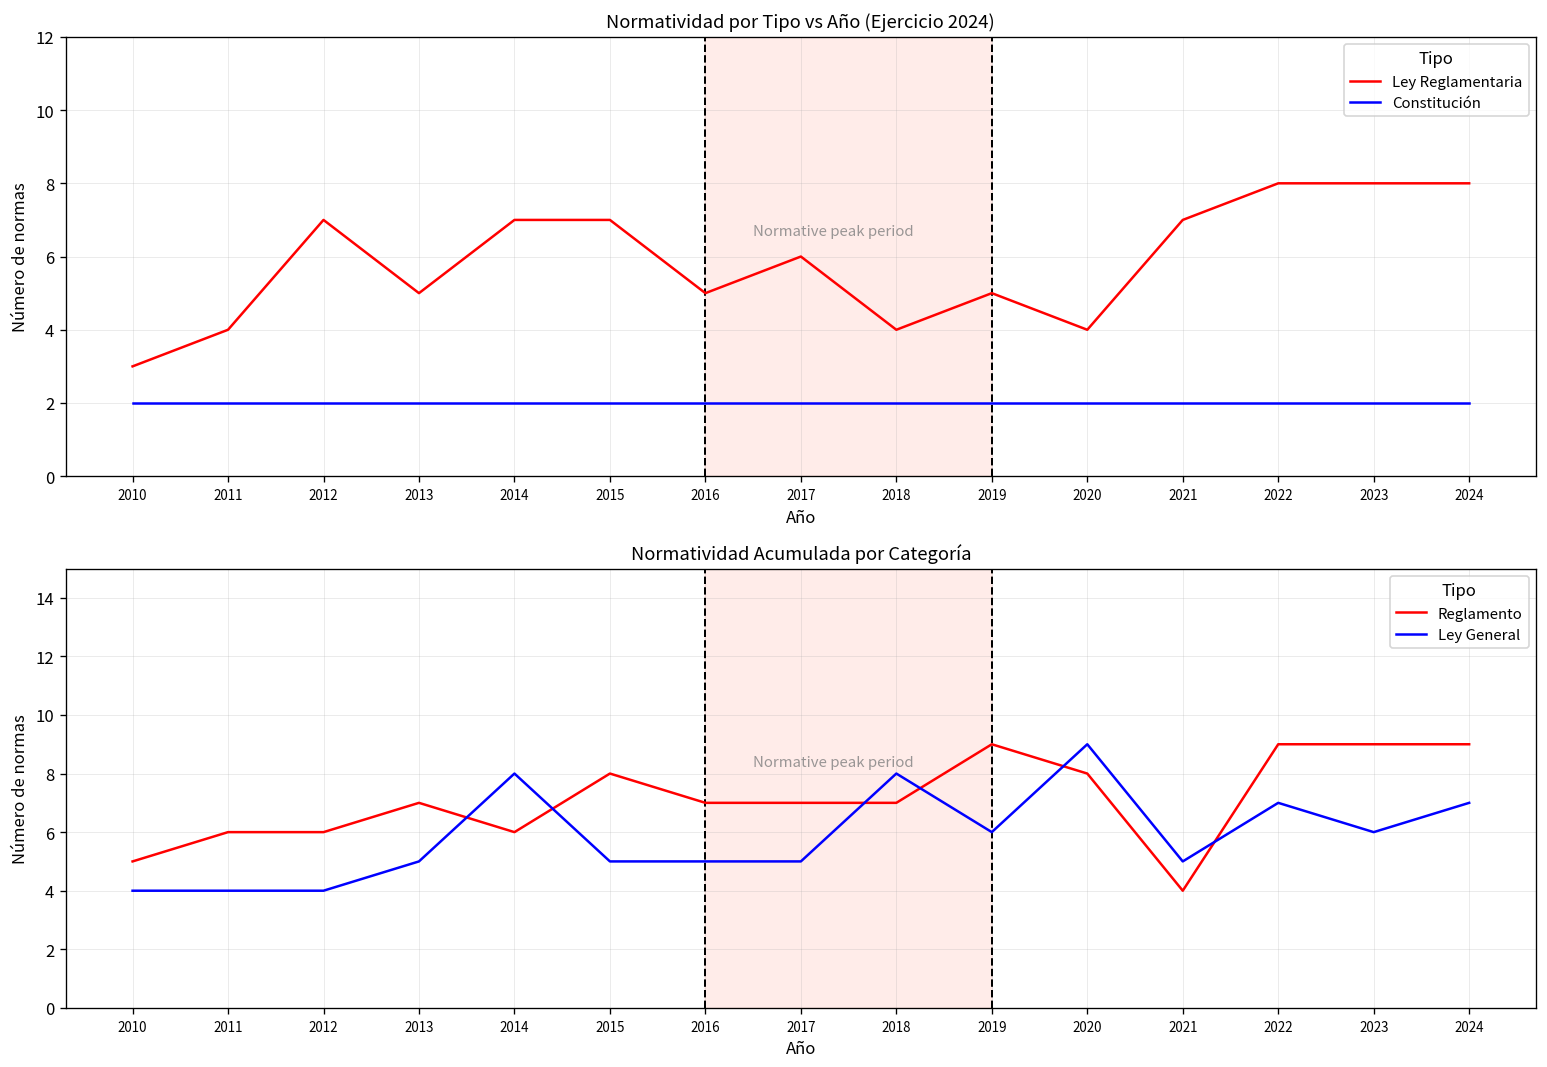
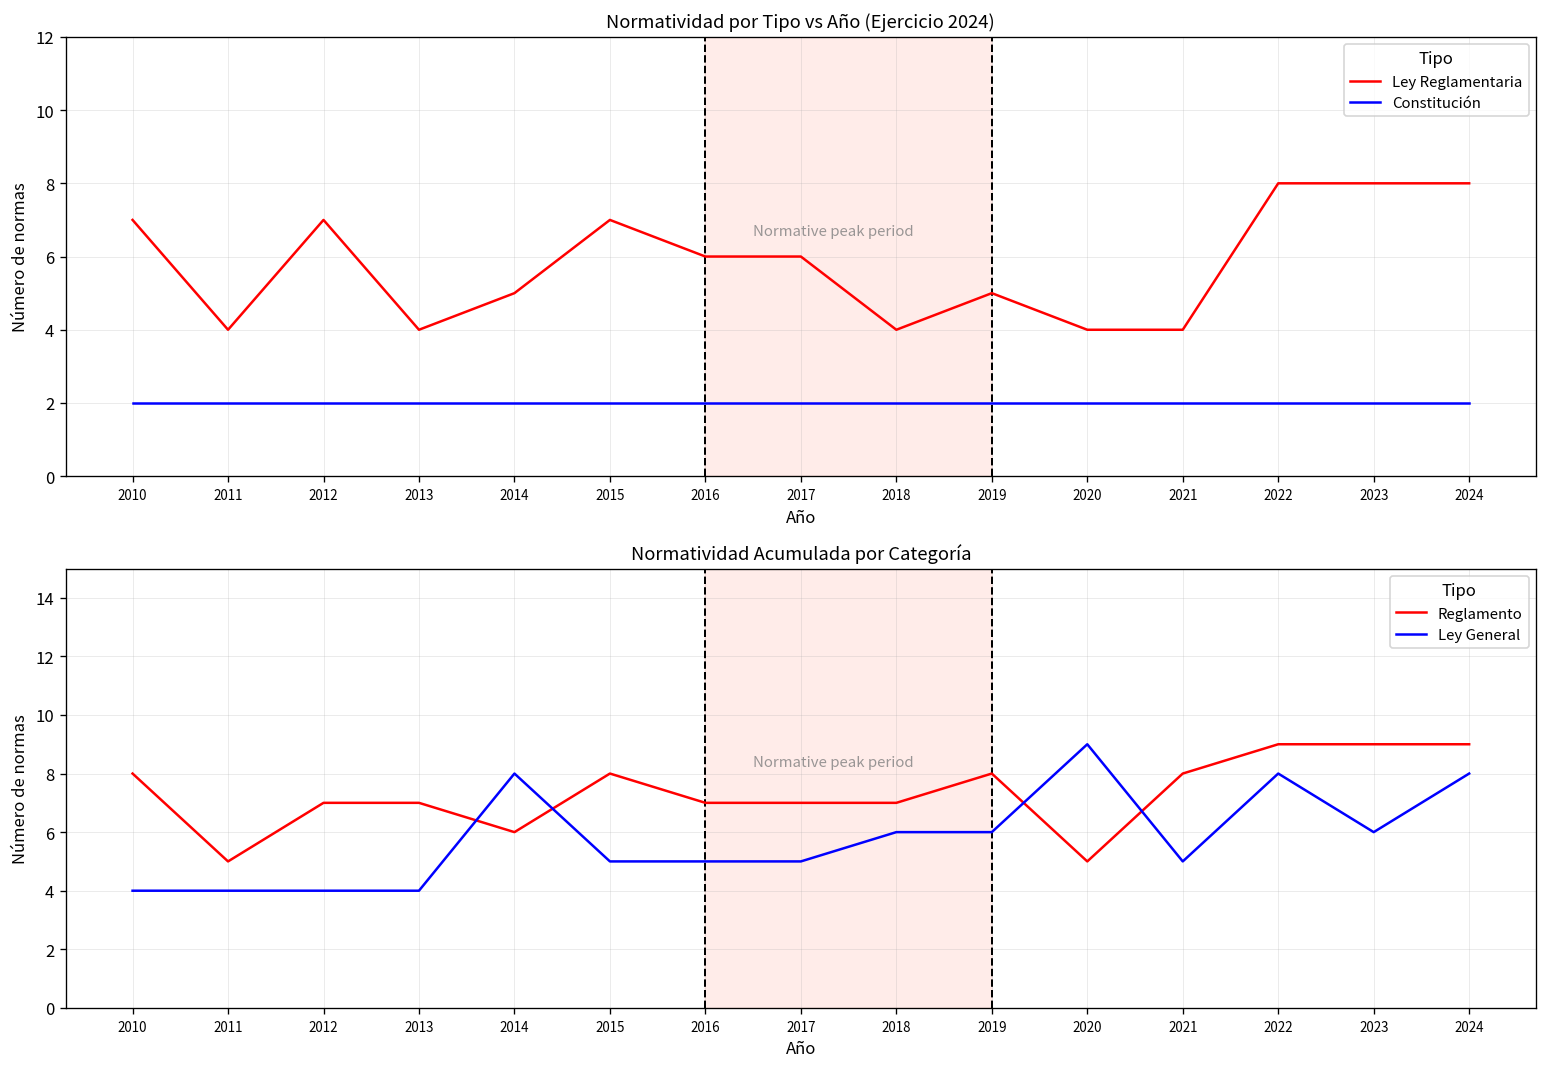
Normatividad por Tipo vs Año (Ejercicio 2024), Ley Reglamentaria, 2010: 3 -> 7
Normatividad por Tipo vs Año (Ejercicio 2024), Ley Reglamentaria, 2013: 5 -> 4
Normatividad por Tipo vs Año (Ejercicio 2024), Ley Reglamentaria, 2014: 7 -> 5
Normatividad por Tipo vs Año (Ejercicio 2024), Ley Reglamentaria, 2016: 5 -> 6
Normatividad por Tipo vs Año (Ejercicio 2024), Ley Reglamentaria, 2021: 7 -> 4
Normatividad Acumulada por Categoría, Reglamento, 2010: 5 -> 8
Normatividad Acumulada por Categoría, Reglamento, 2011: 6 -> 5
Normatividad Acumulada por Categoría, Reglamento, 2012: 6 -> 7
Normatividad Acumulada por Categoría, Ley General, 2013: 5 -> 4
Normatividad Acumulada por Categoría, Ley General, 2018: 8 -> 6
Normatividad Acumulada por Categoría, Reglamento, 2019: 9 -> 8
Normatividad Acumulada por Categoría, Reglamento, 2020: 8 -> 5
Normatividad Acumulada por Categoría, Reglamento, 2021: 4 -> 8
Normatividad Acumulada por Categoría, Ley General, 2022: 7 -> 8
Normatividad Acumulada por Categoría, Ley General, 2024: 7 -> 8
